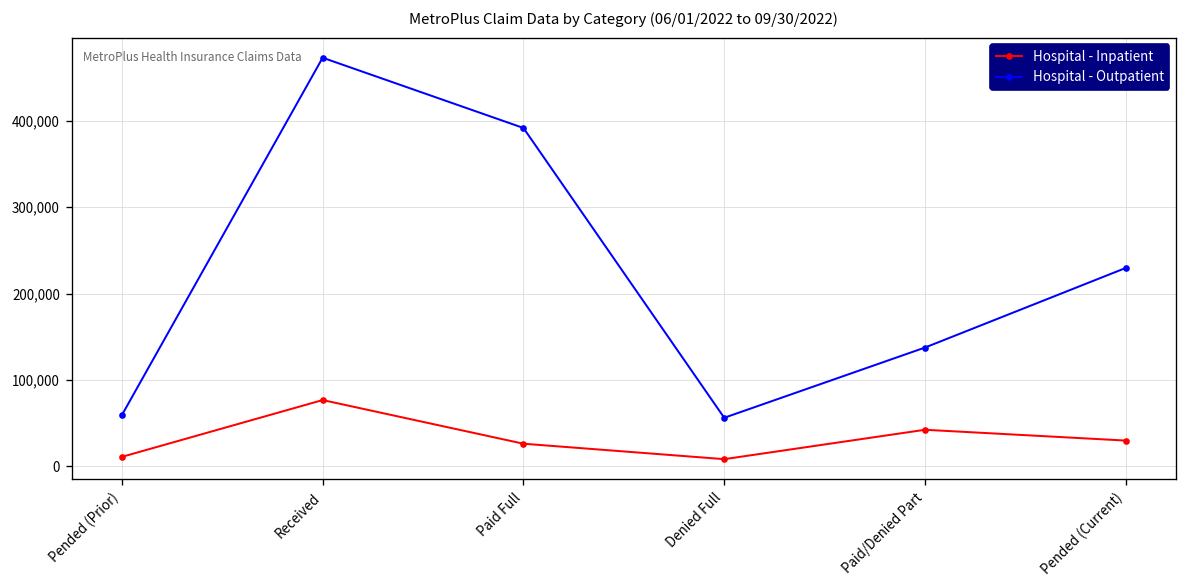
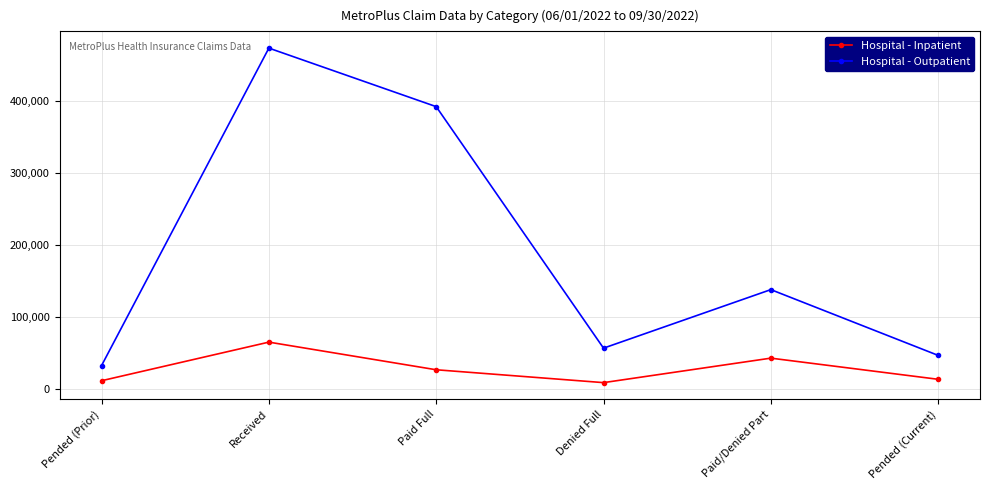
Hospital - Outpatient, Pended (Prior): 60,000 -> 30,000
Hospital - Inpatient, Received: 80,000 -> 60,000
Hospital - Inpatient, Pended (Current): 30,000 -> 10,000
Hospital - Outpatient, Pended (Current): 230,000 -> 50,000
